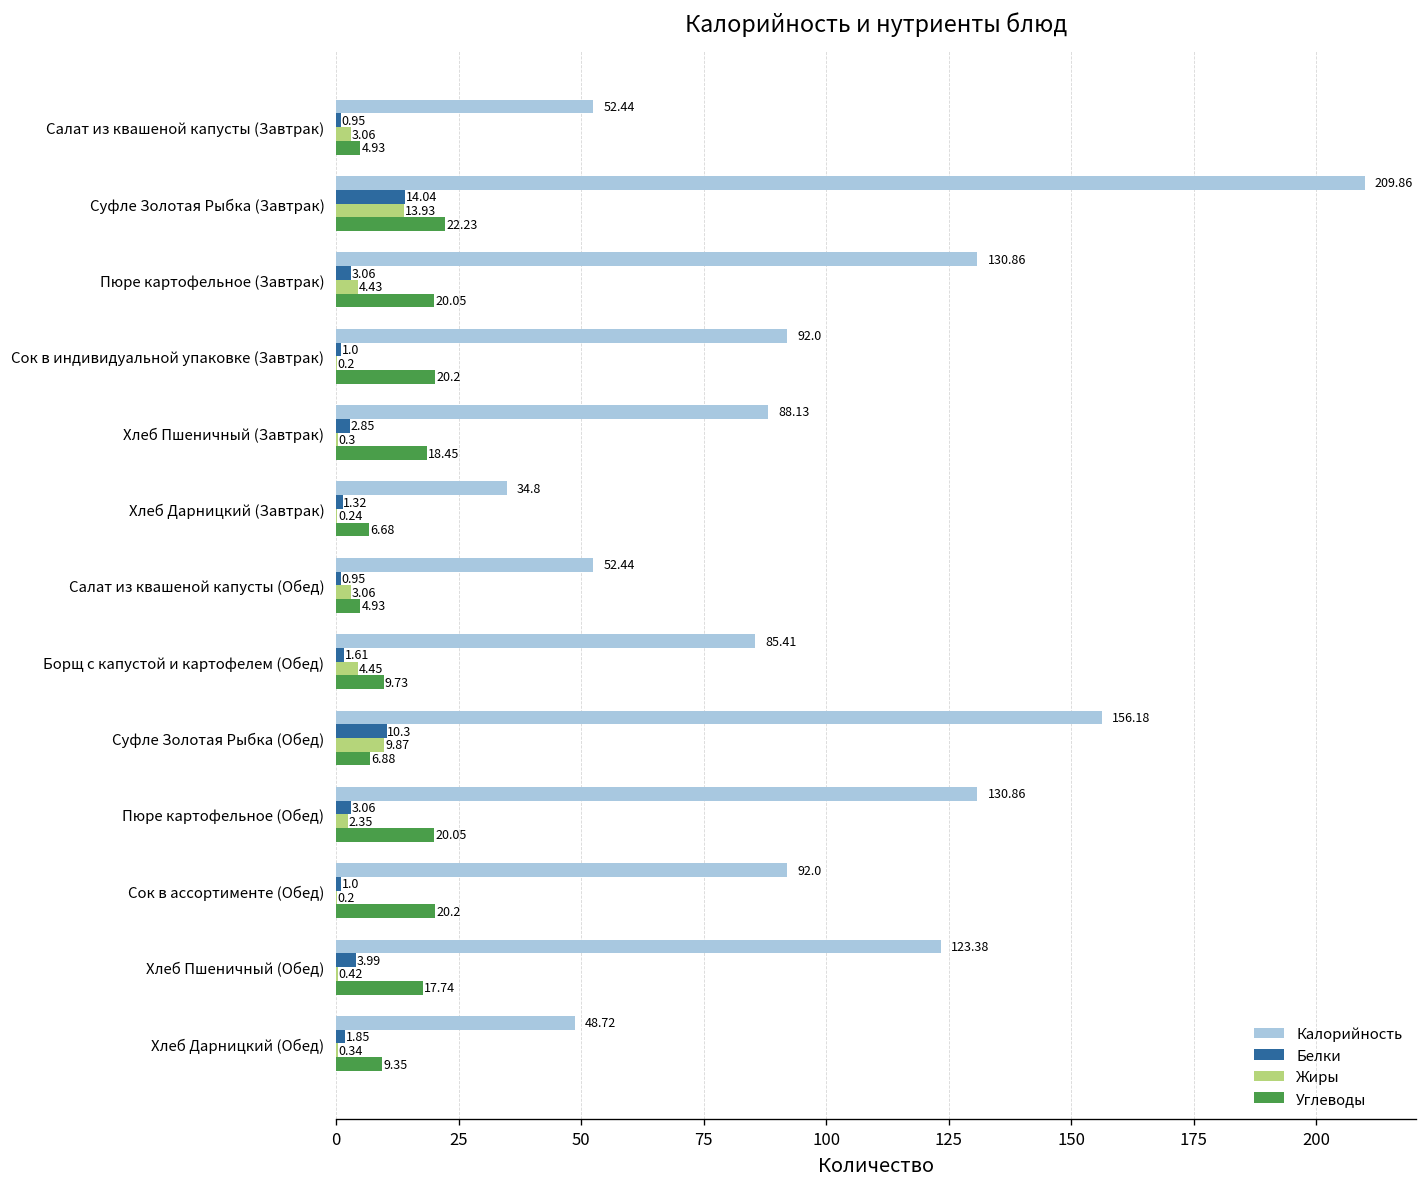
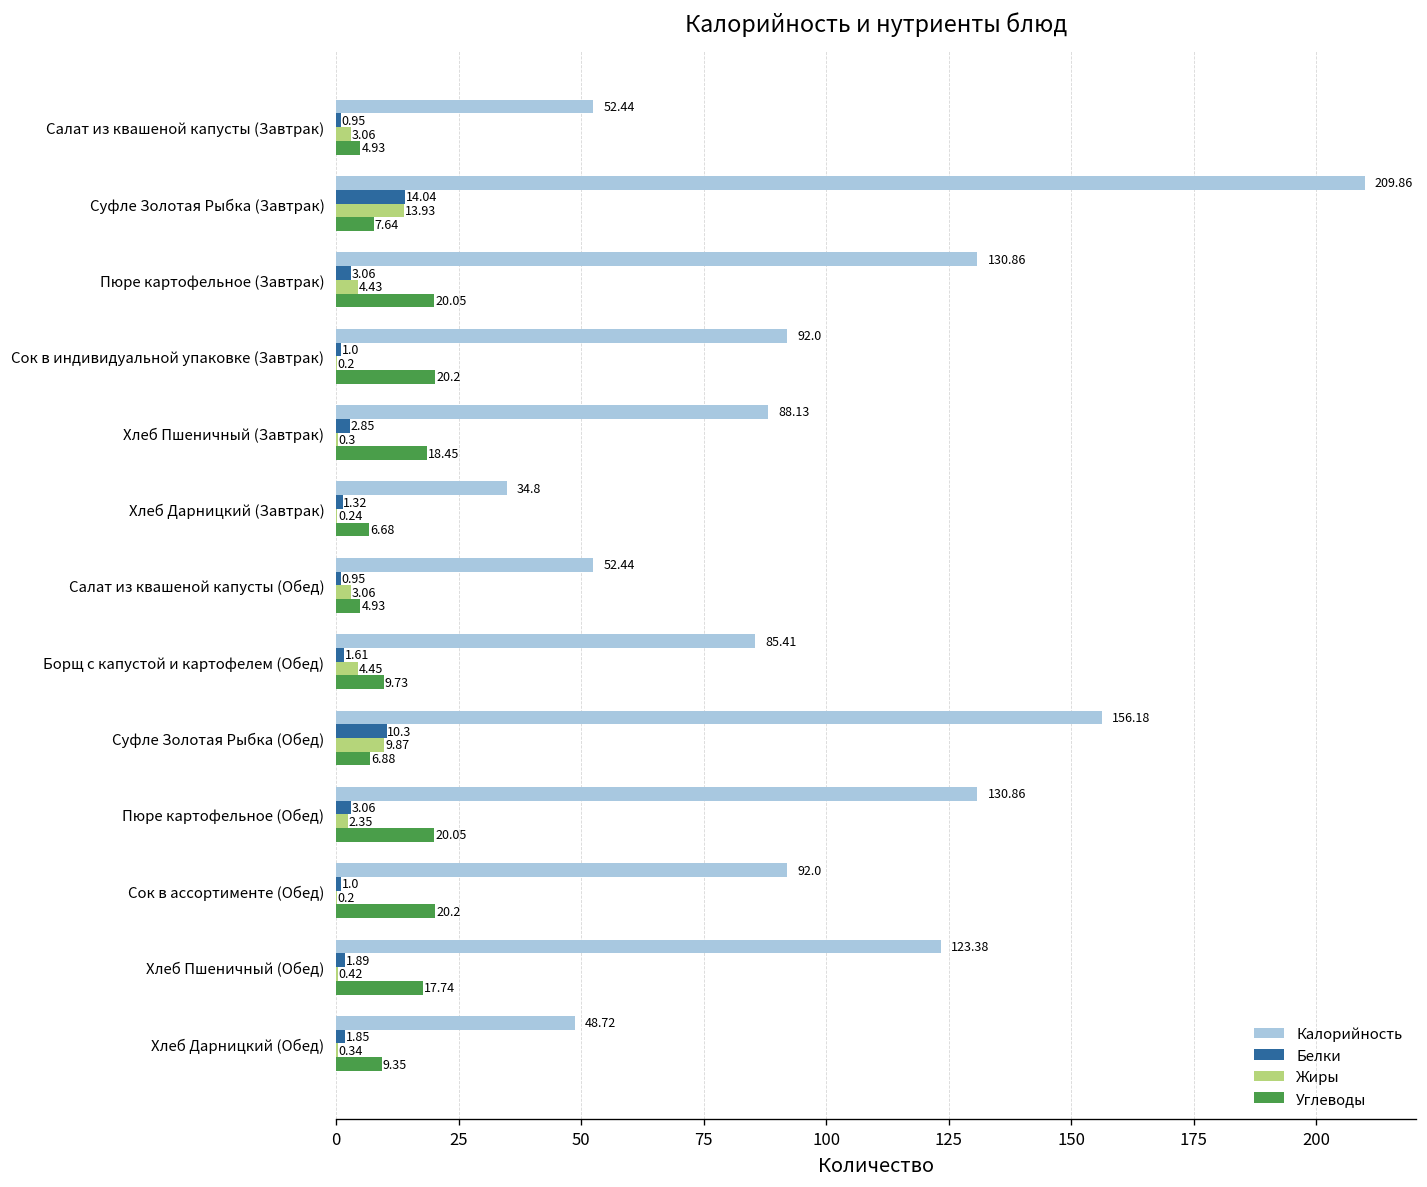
Углеводы, Суфле Золотая Рыбка (Завтрак): 22.23 -> 7.64
Белки, Хлеб Пшеничный (Обед): 3.99 -> 1.89
